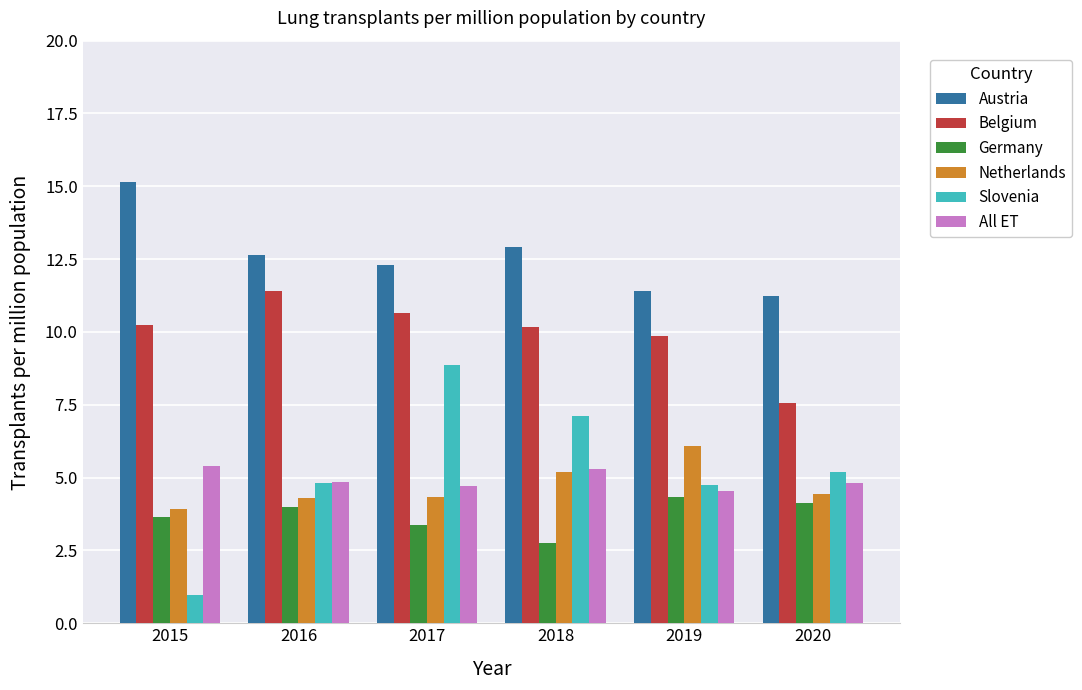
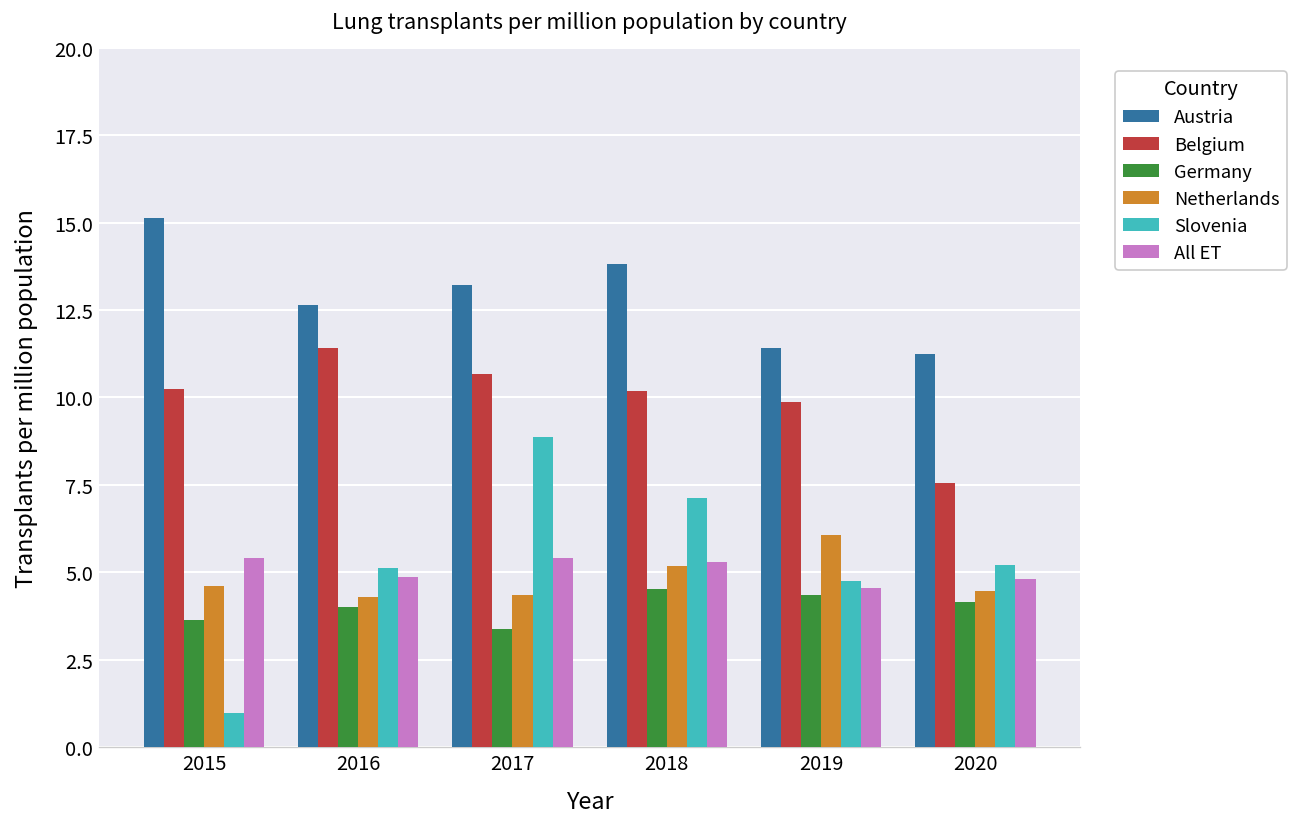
Netherlands, 2015: 3.9 -> 4.6
Slovenia, 2016: 4.8 -> 5.1
Austria, 2017: 12.3 -> 13.2
All ET, 2017: 4.7 -> 5.4
Austria, 2018: 12.9 -> 13.8
Germany, 2018: 2.7 -> 4.5
